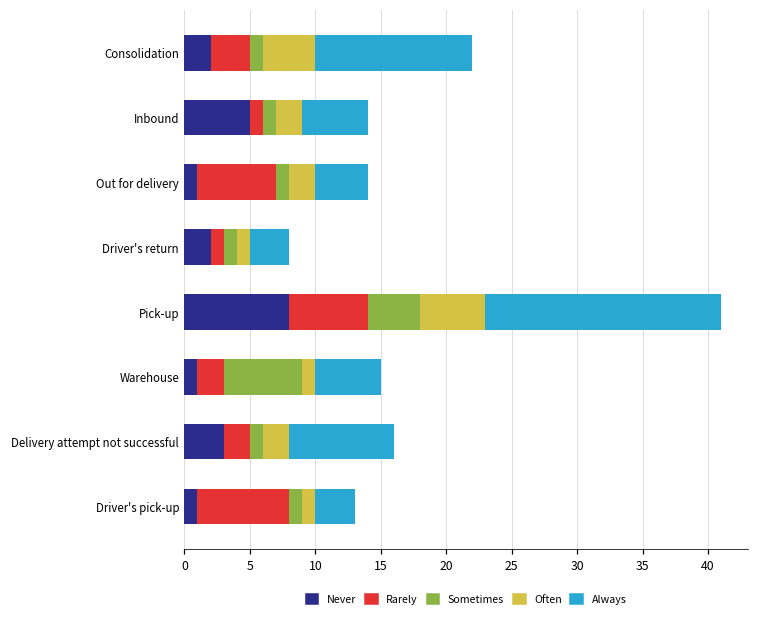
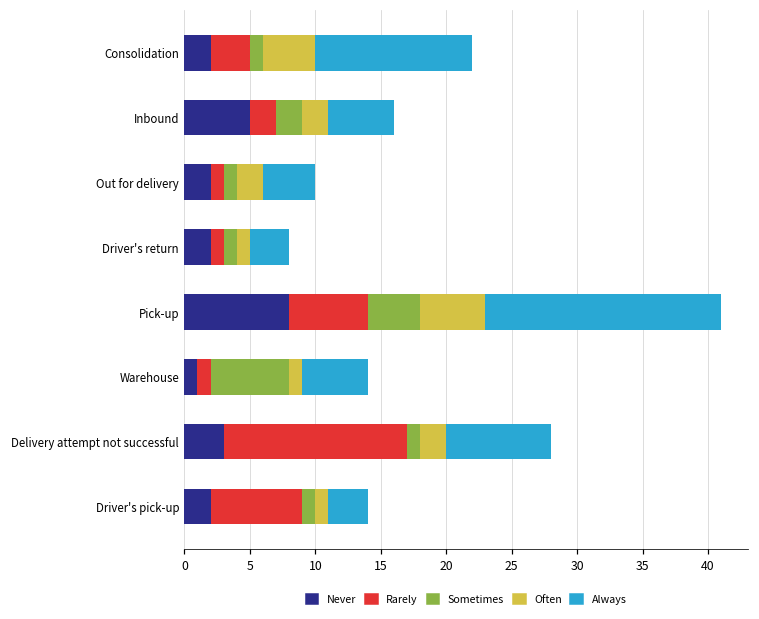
Rarely, Inbound: 1 -> 2
Sometimes, Inbound: 1 -> 2
Never, Out for delivery: 1 -> 2
Rarely, Out for delivery: 6 -> 1
Rarely, Warehouse: 2 -> 1
Rarely, Delivery attempt not successful: 2 -> 14
Never, Driver's pick-up: 1 -> 2
